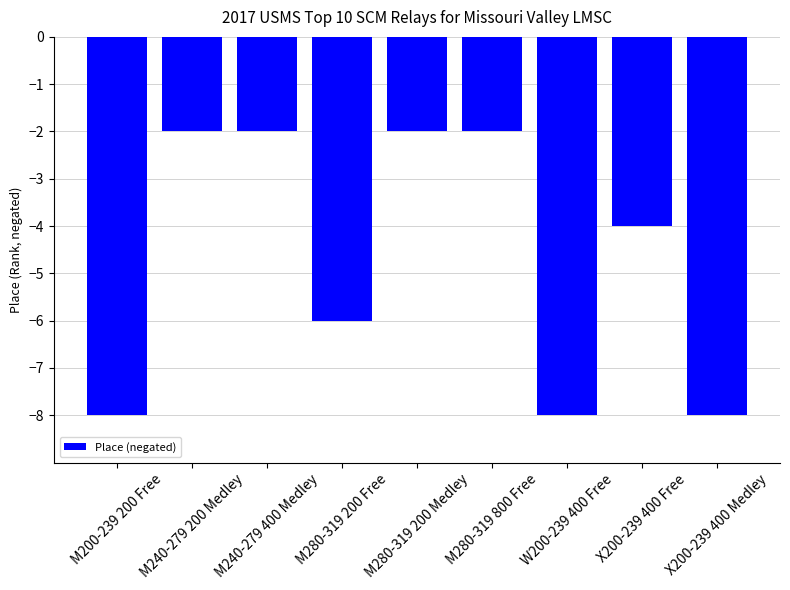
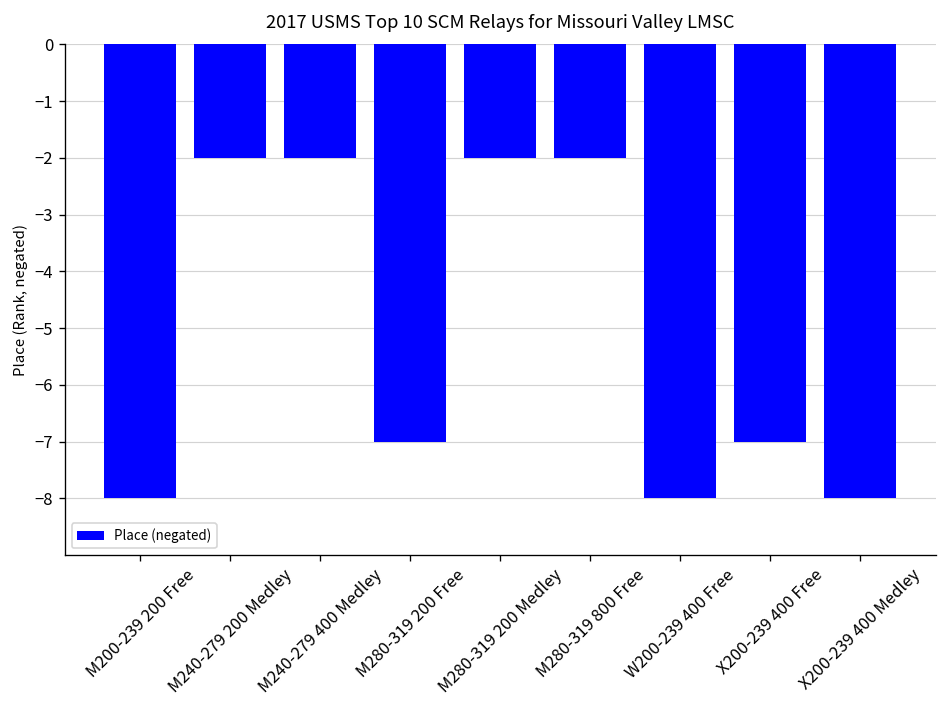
M280-319 200 Free: -6.0 -> -7.0
X200-239 400 Free: -4.0 -> -7.0
